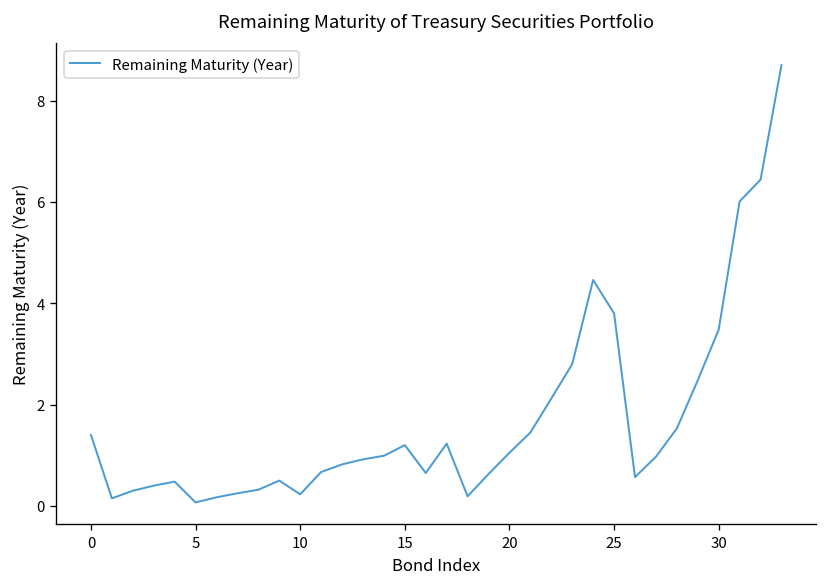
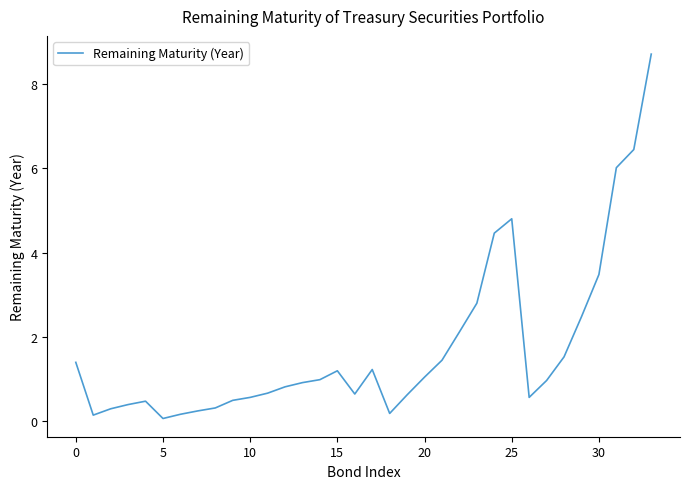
10: 0.2 -> 0.6
25: 3.8 -> 4.8
